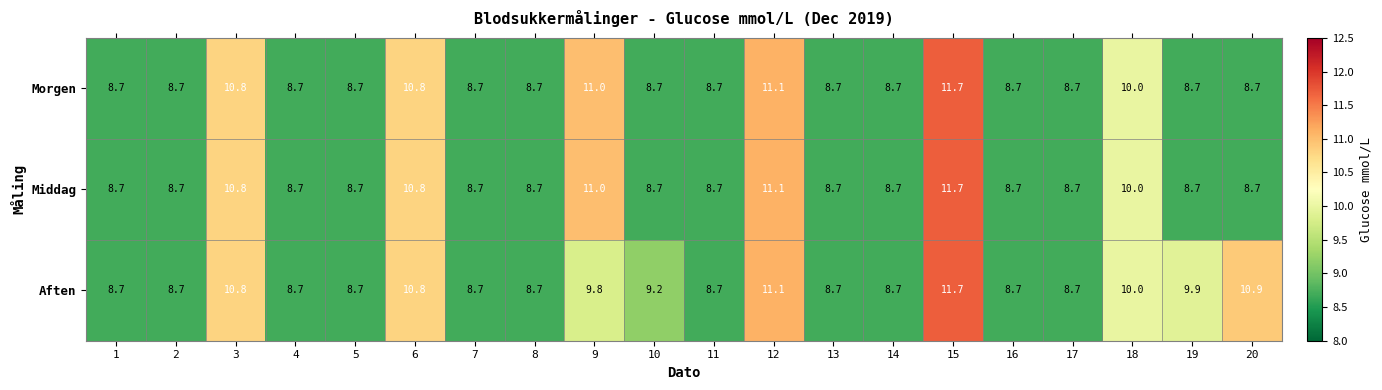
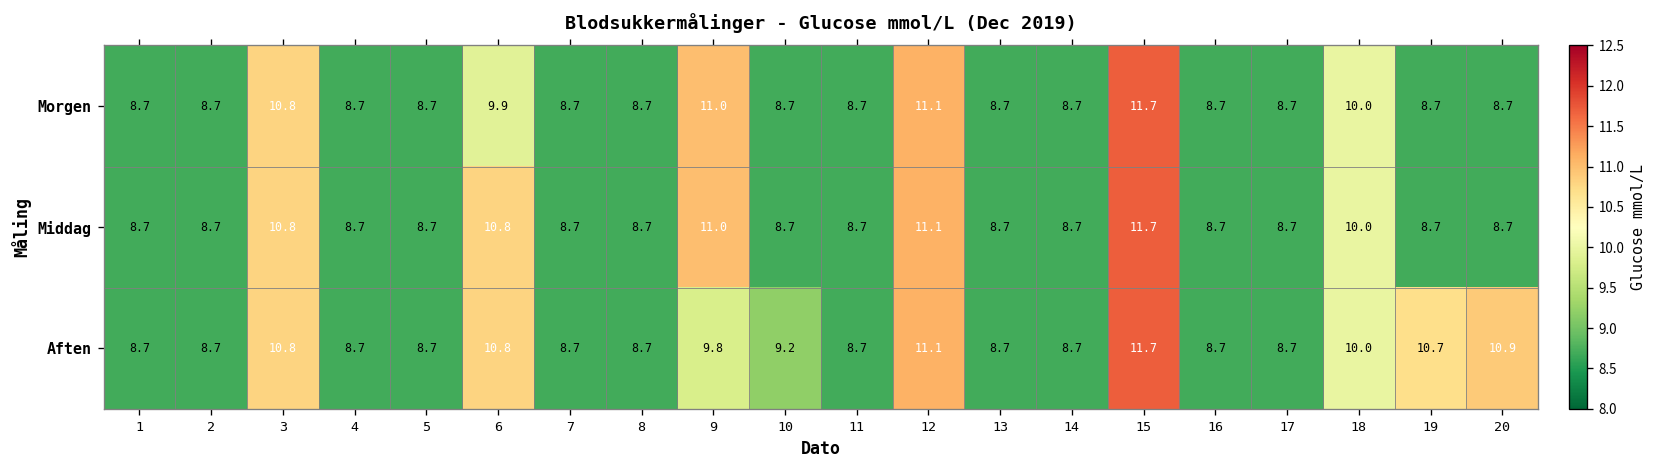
Morgen, 6: 10.8 -> 9.9
Aften, 19: 9.9 -> 10.7
